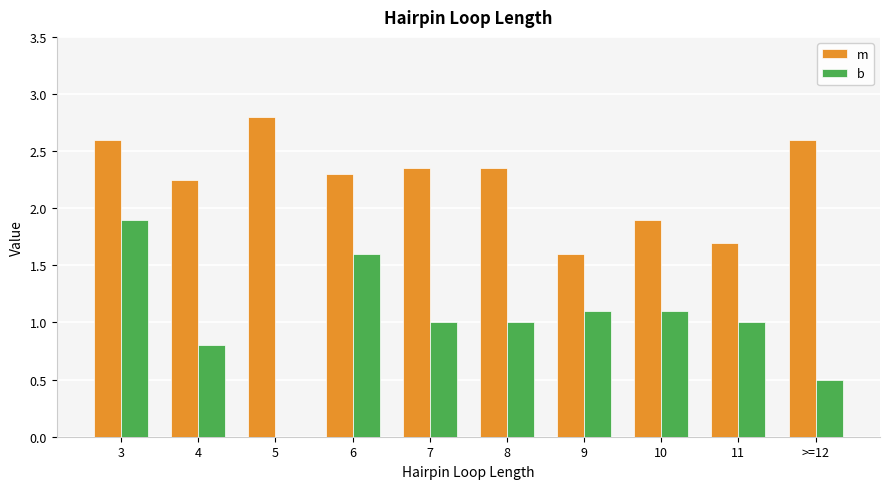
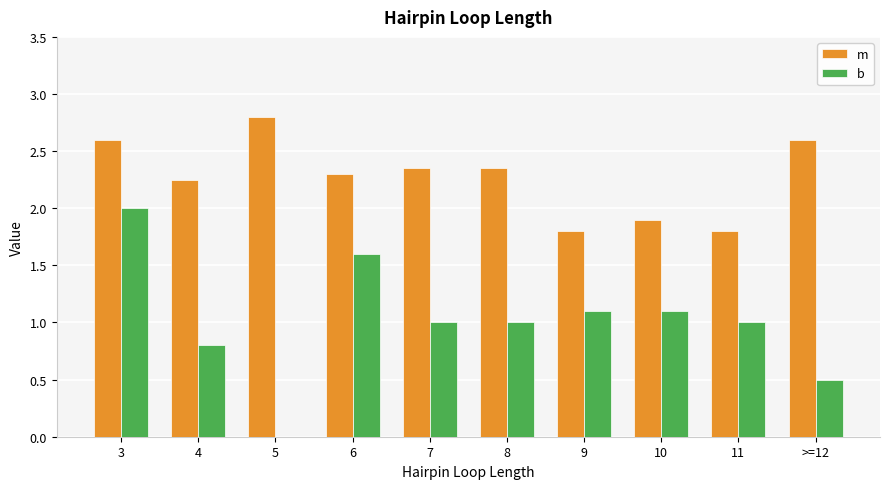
b, 3: 1.9 -> 2.0
m, 9: 1.6 -> 1.8
m, 11: 1.7 -> 1.8
